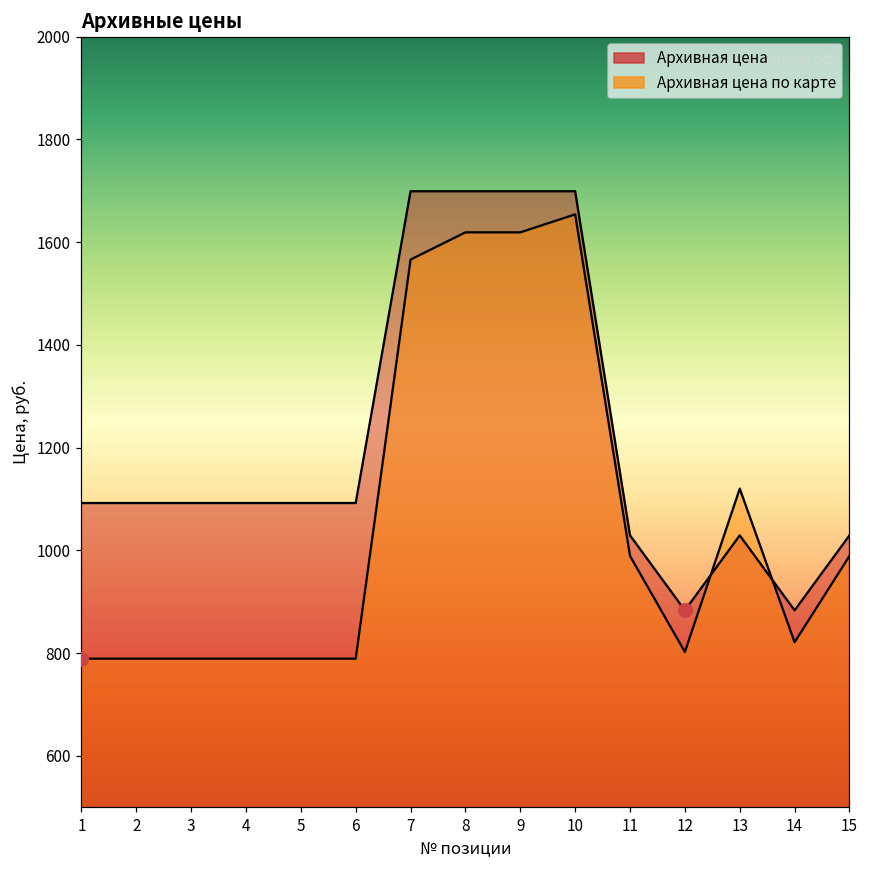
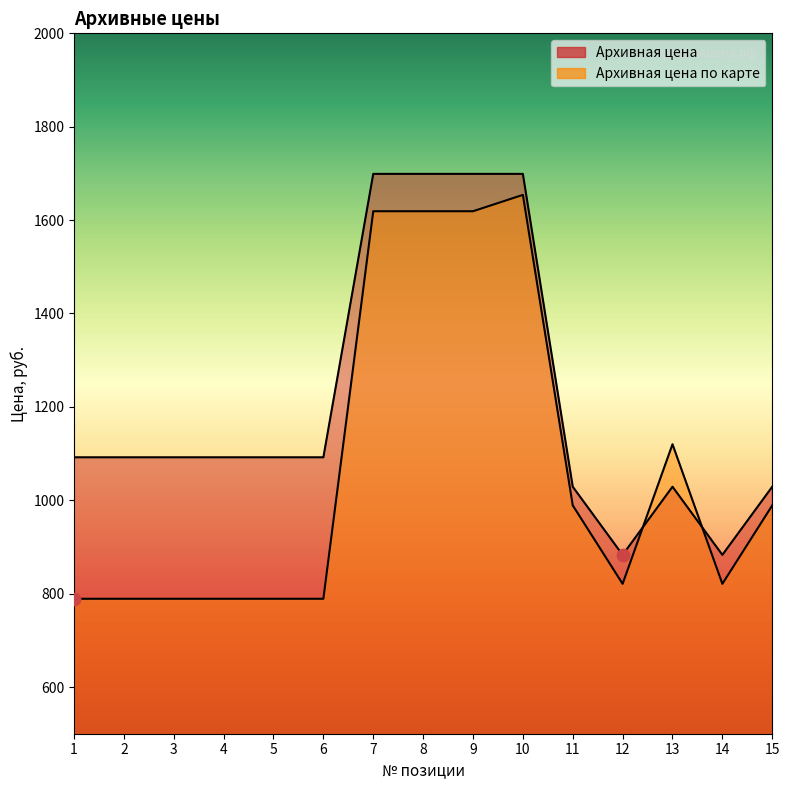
Архивная цена по карте, 7: 1570 -> 1620
Архивная цена по карте, 12: 800 -> 820
